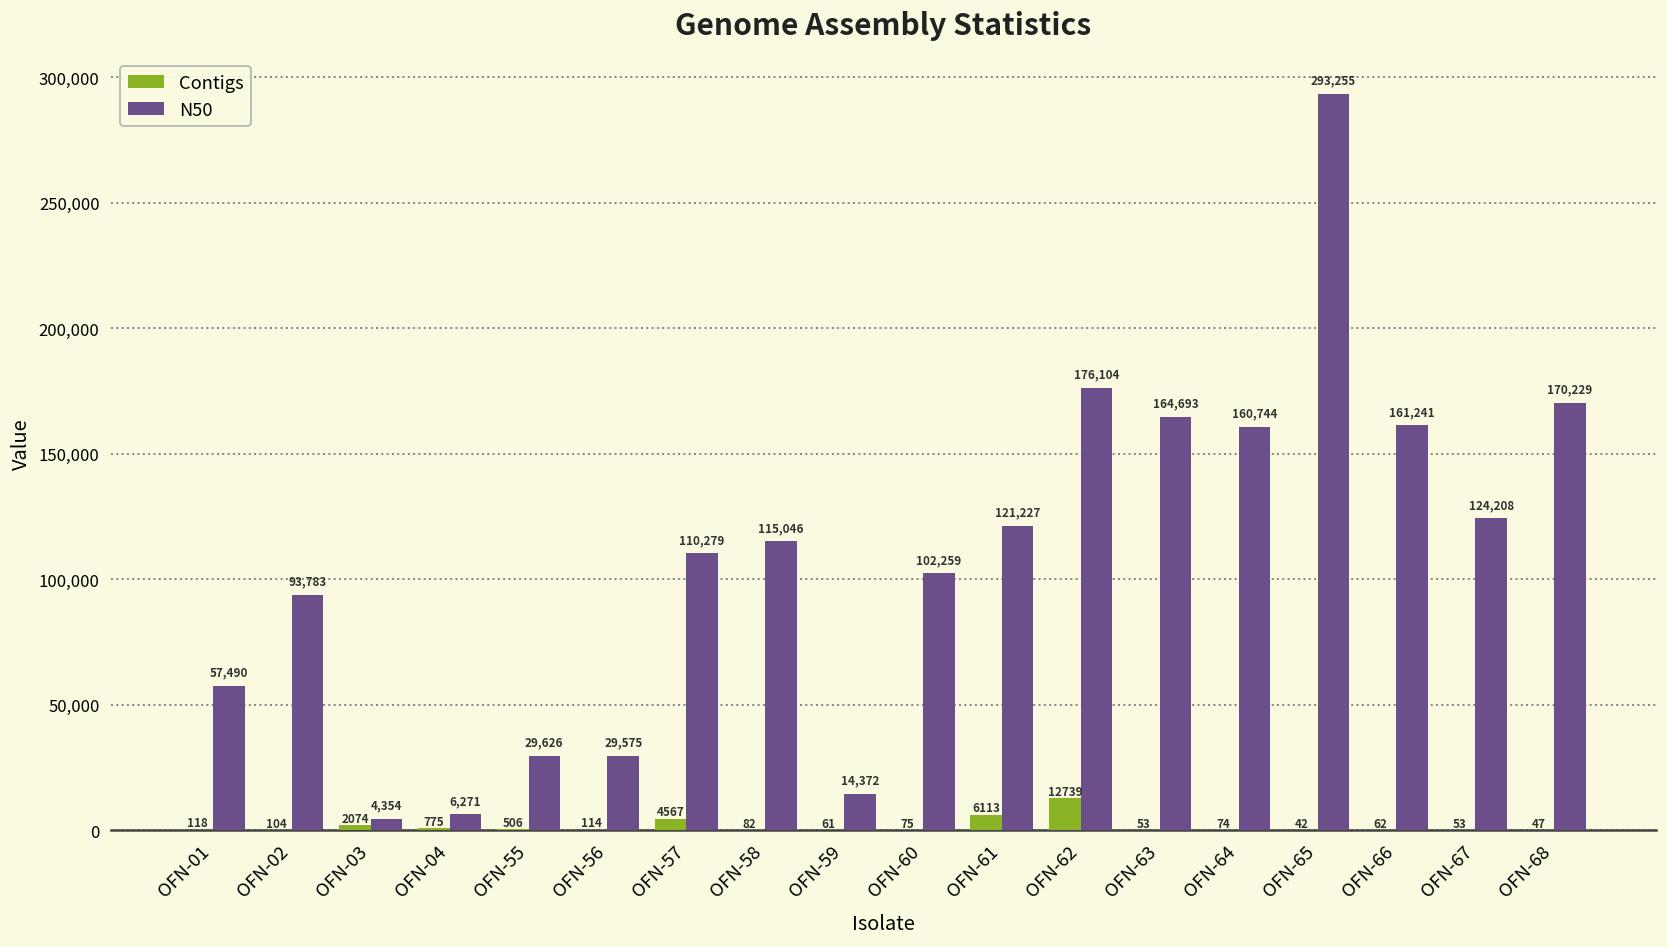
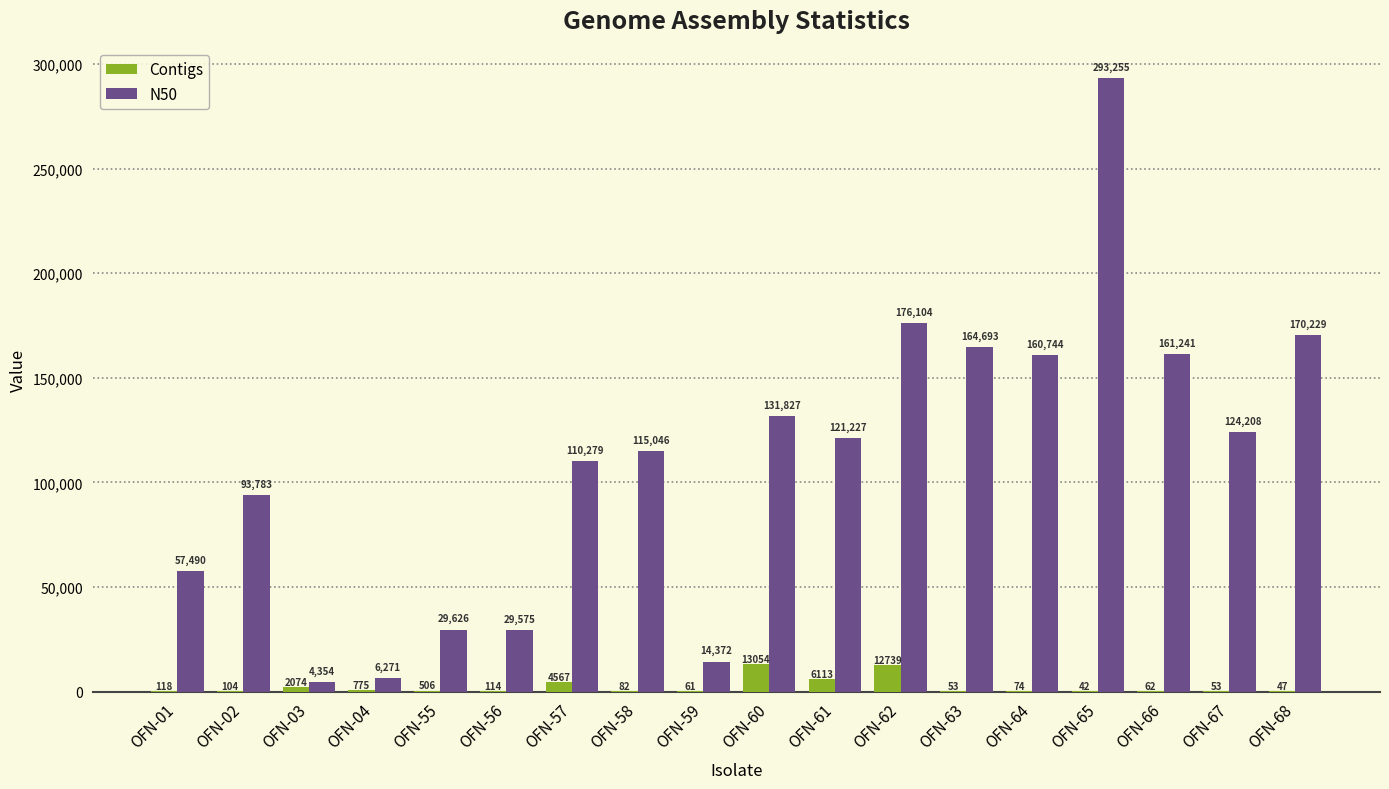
Contigs, OFN-60: 75 -> 13054
N50, OFN-60: 102,259 -> 131,827
